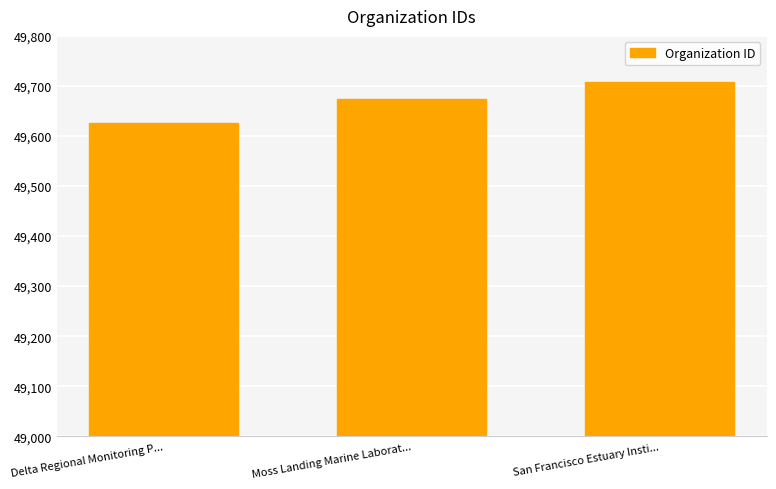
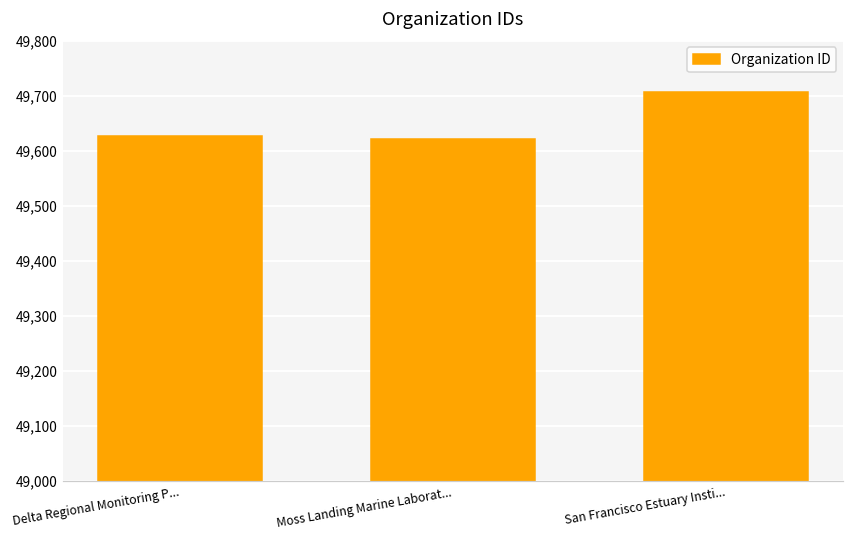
Moss Landing Marine Laborat...: 49,670 -> 49,620
